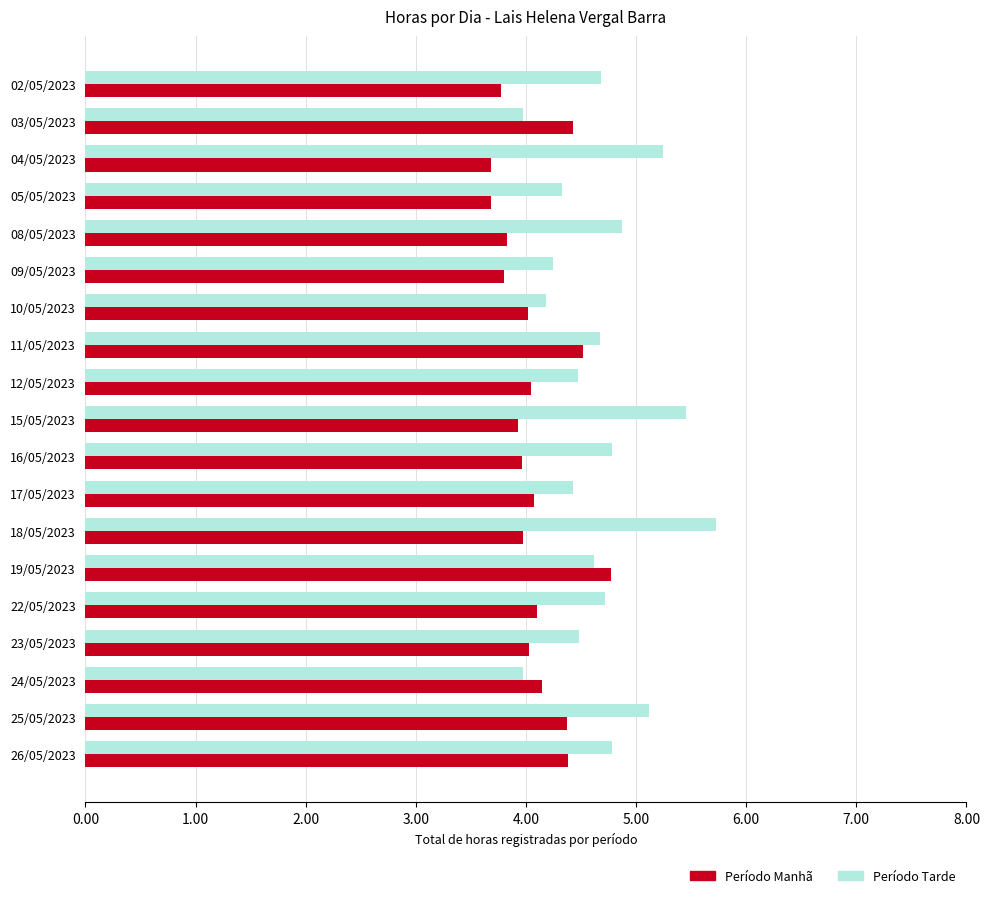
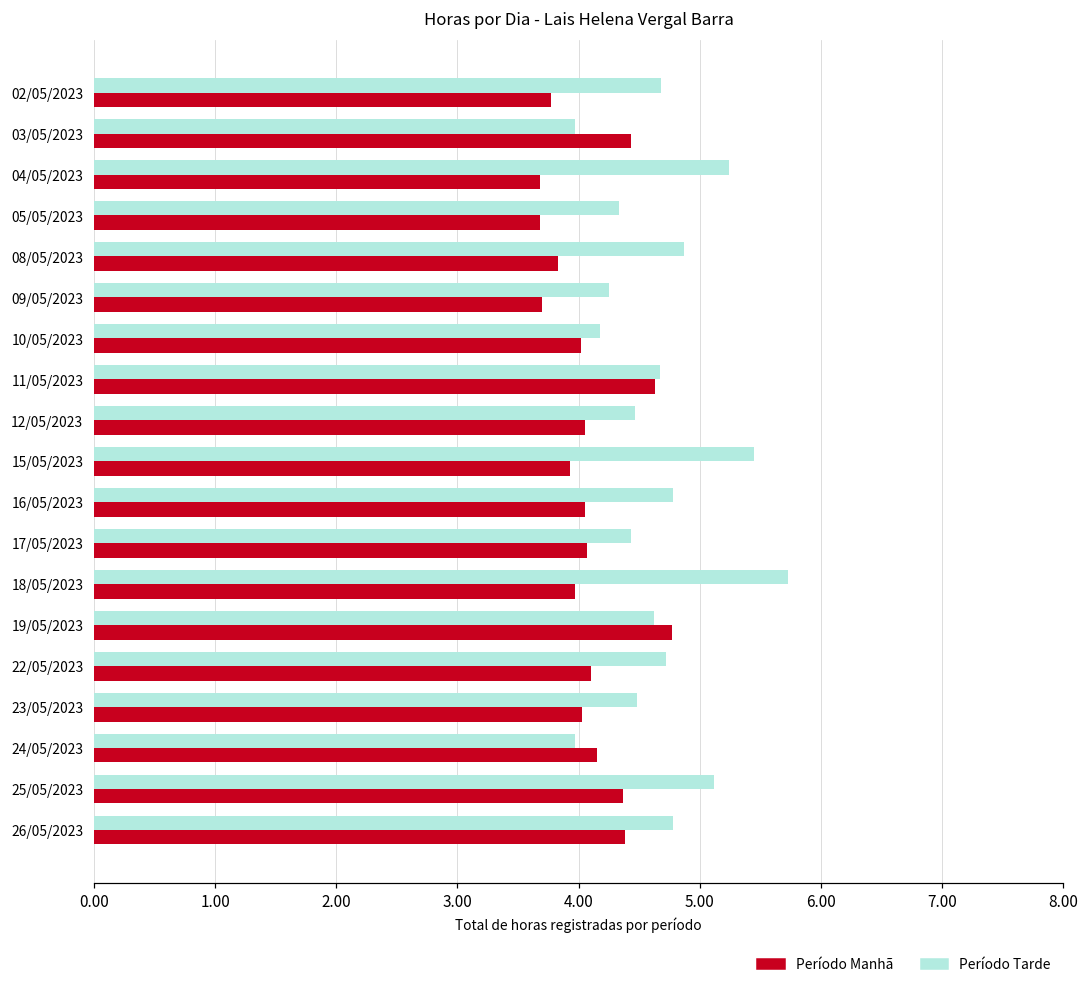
Período Manhã, 09/05/2023: 3.8 -> 3.7
Período Manhã, 11/05/2023: 4.52 -> 4.63
Período Manhã, 16/05/2023: 3.96 -> 4.05
